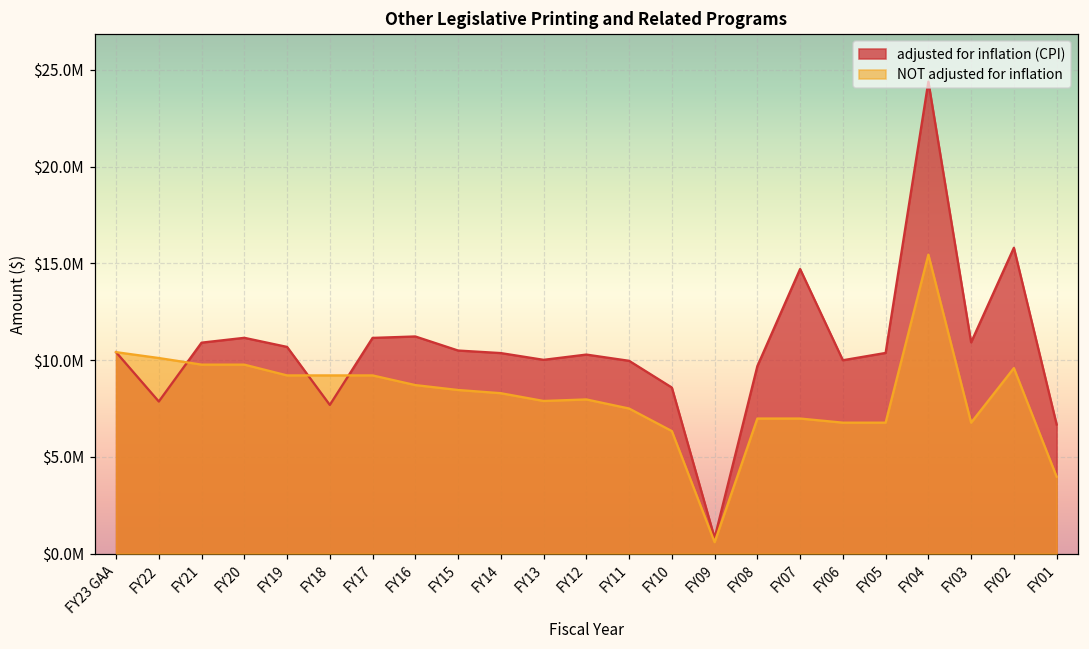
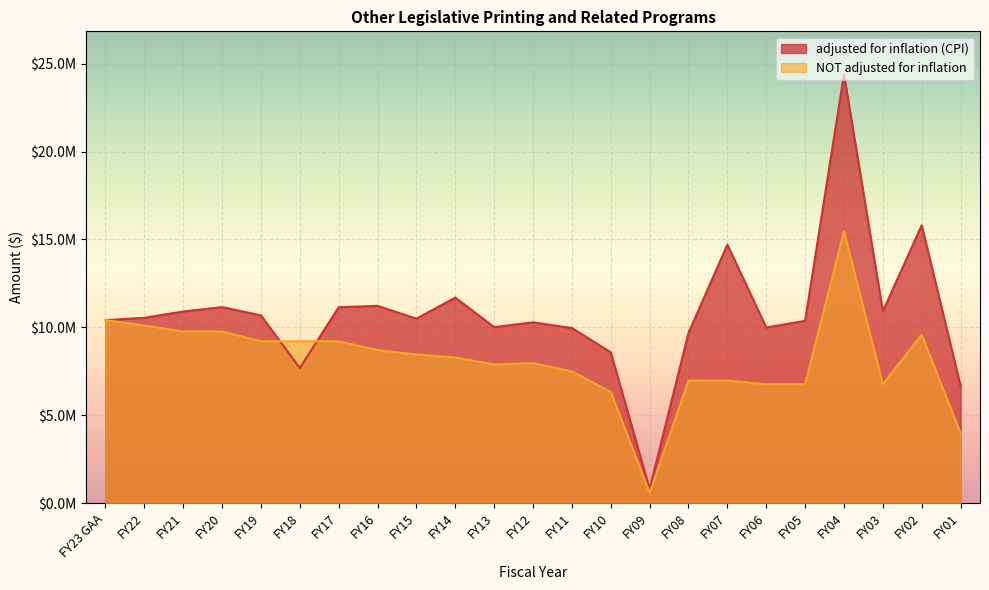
adjusted for inflation (CPI), FY22: $7900000 -> $10500000
adjusted for inflation (CPI), FY14: $10400000 -> $11700000
